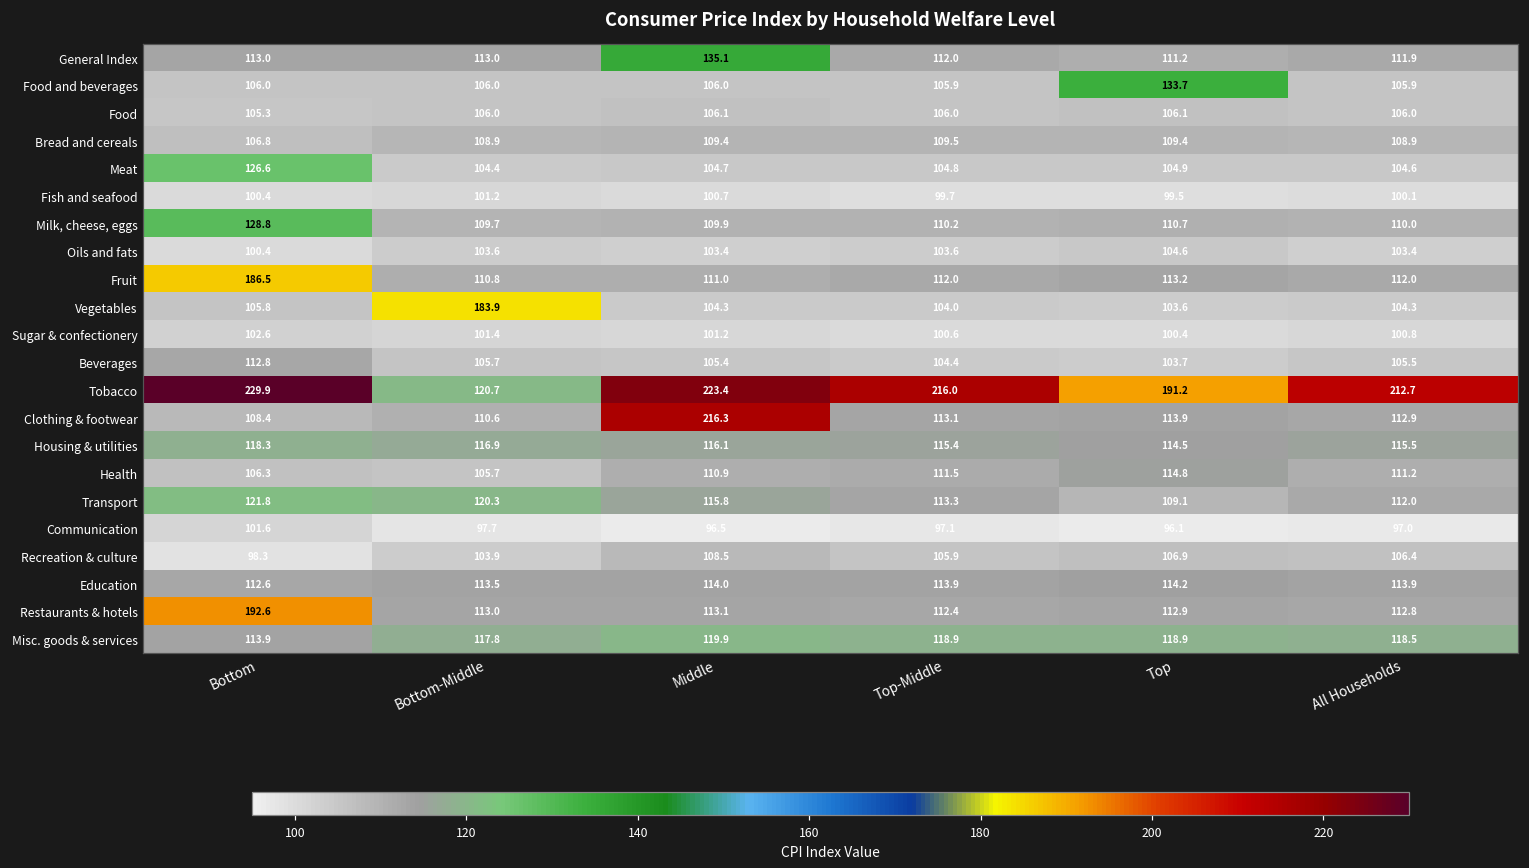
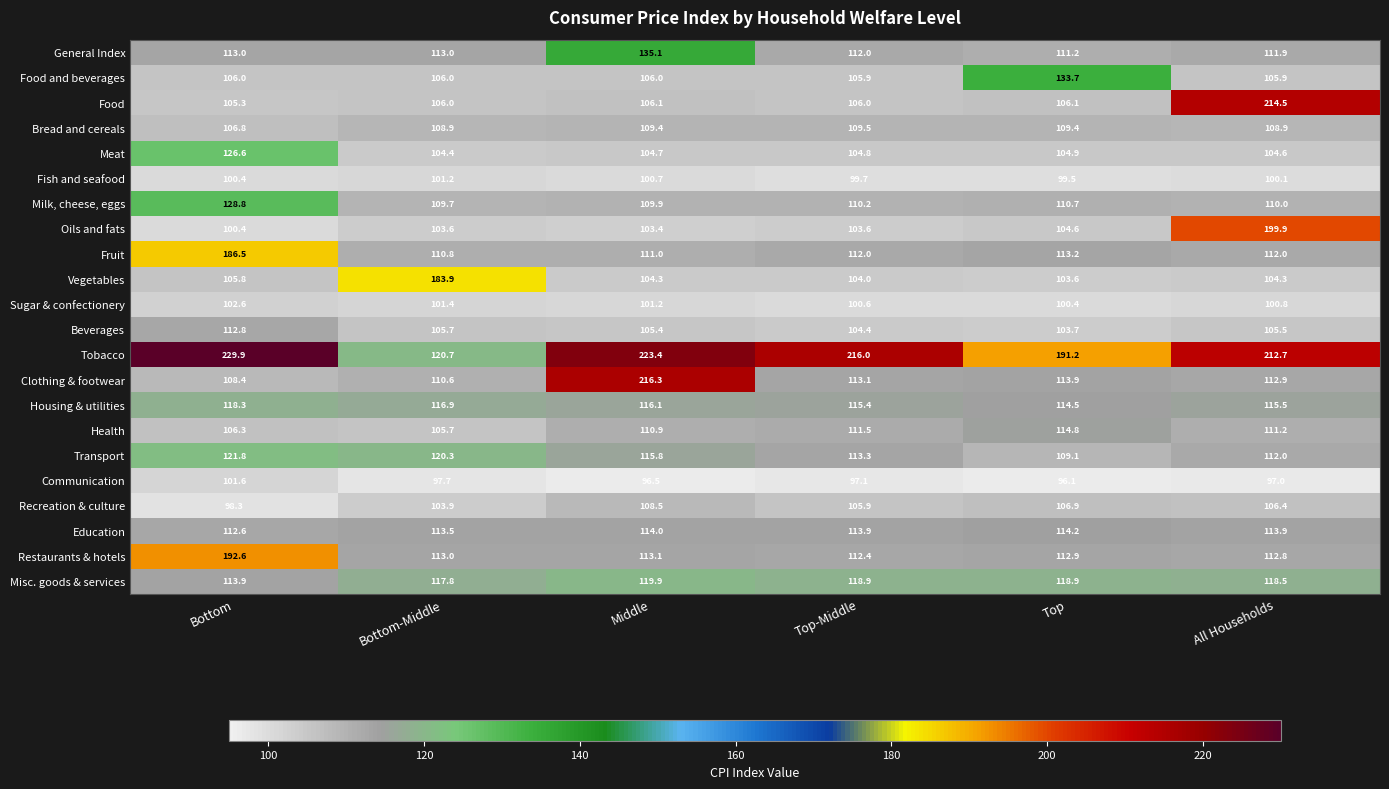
Food, All Households: 106.0 -> 214.5
Oils and fats, All Households: 103.4 -> 199.9
